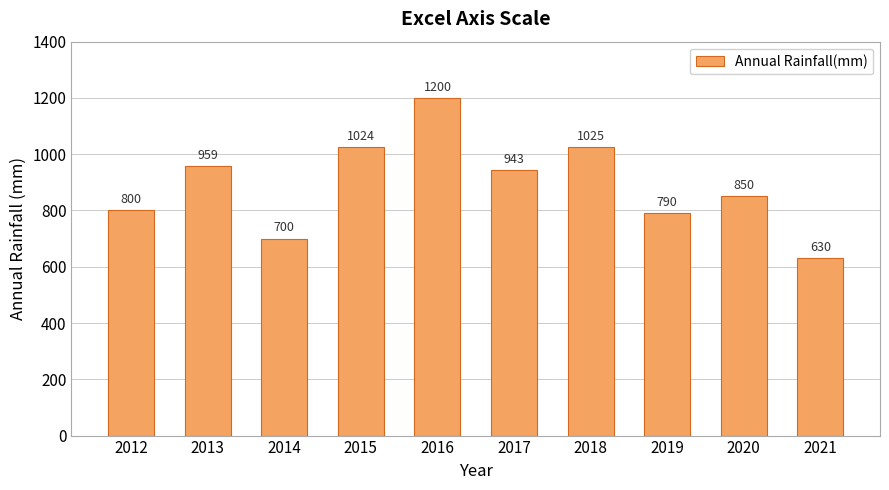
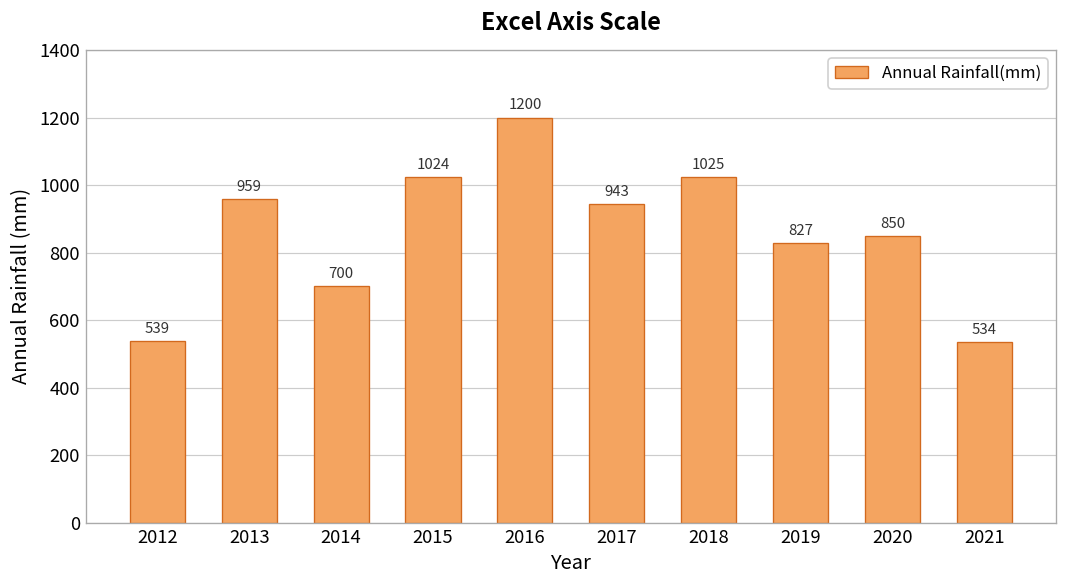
2012: 800 -> 539
2019: 790 -> 827
2021: 630 -> 534
